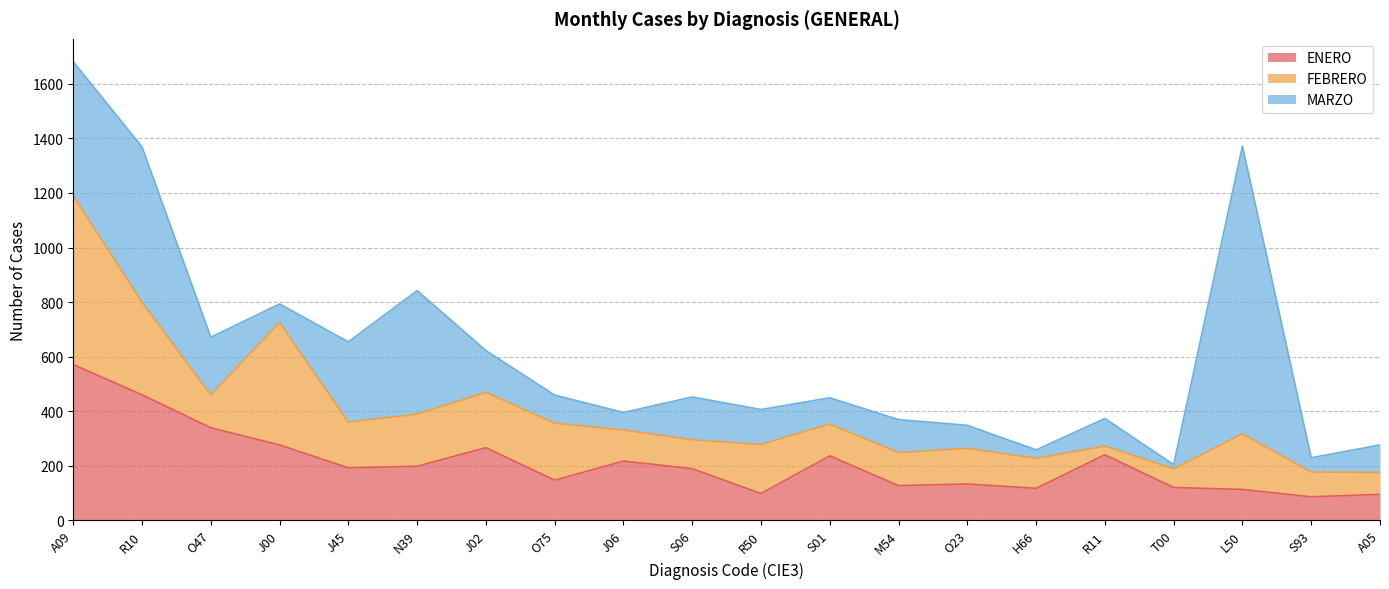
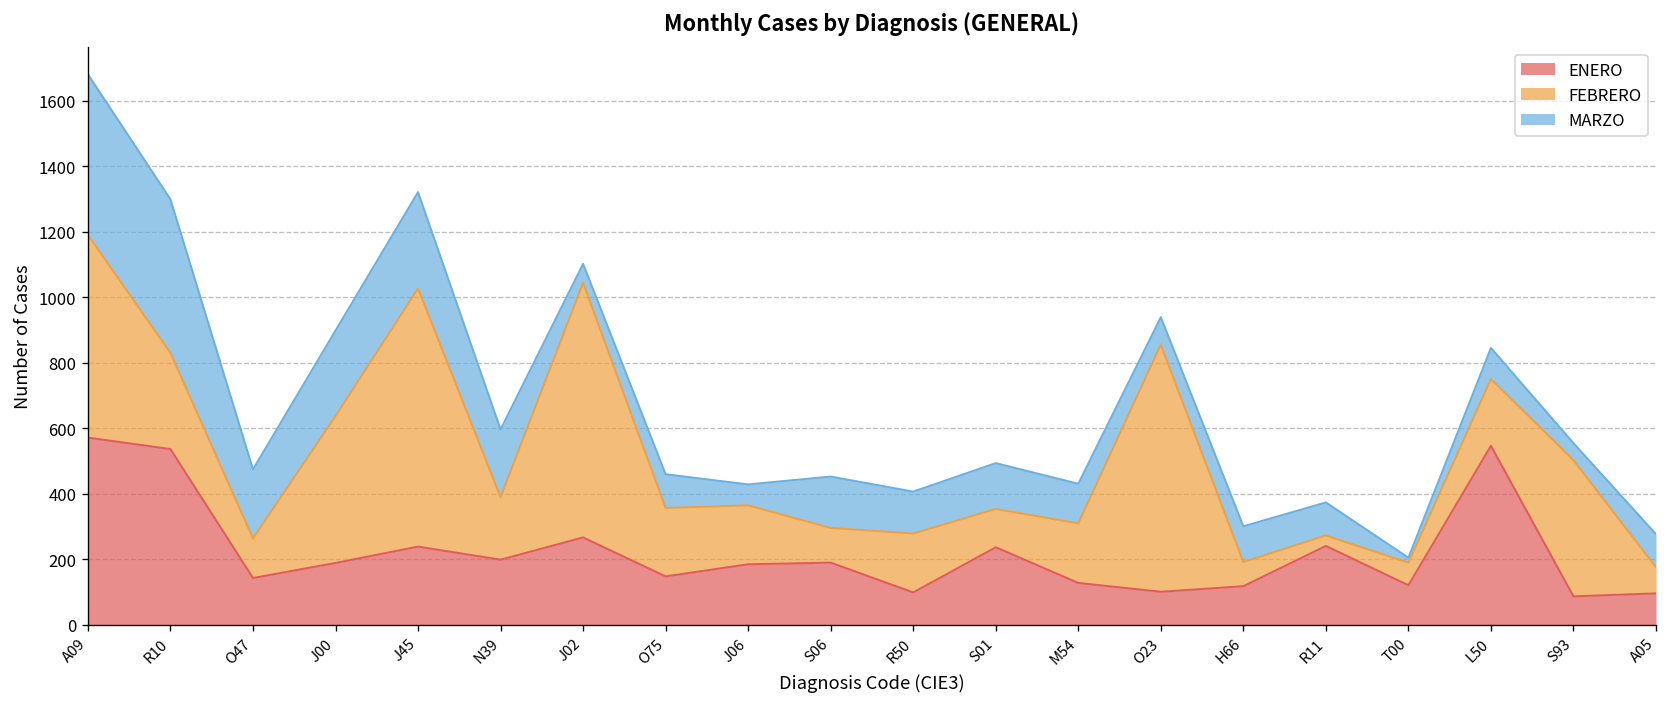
ENERO, R10: 460 -> 540
FEBRERO, R10: 340 -> 290
MARZO, R10: 570 -> 470
ENERO, O47: 340 -> 140
ENERO, J00: 280 -> 190
MARZO, J00: 70 -> 260
ENERO, J45: 190 -> 240
FEBRERO, J45: 170 -> 790
MARZO, N39: 450 -> 210
FEBRERO, J02: 200 -> 780
MARZO, J02: 150 -> 60
ENERO, J06: 220 -> 180
FEBRERO, J06: 110 -> 180
MARZO, S01: 100 -> 140
FEBRERO, M54: 120 -> 180
ENERO, O23: 130 -> 100
FEBRERO, O23: 130 -> 760
FEBRERO, H66: 110 -> 70
MARZO, H66: 30 -> 110
ENERO, L50: 110 -> 550
MARZO, L50: 1060 -> 100
FEBRERO, S93: 90 -> 420
